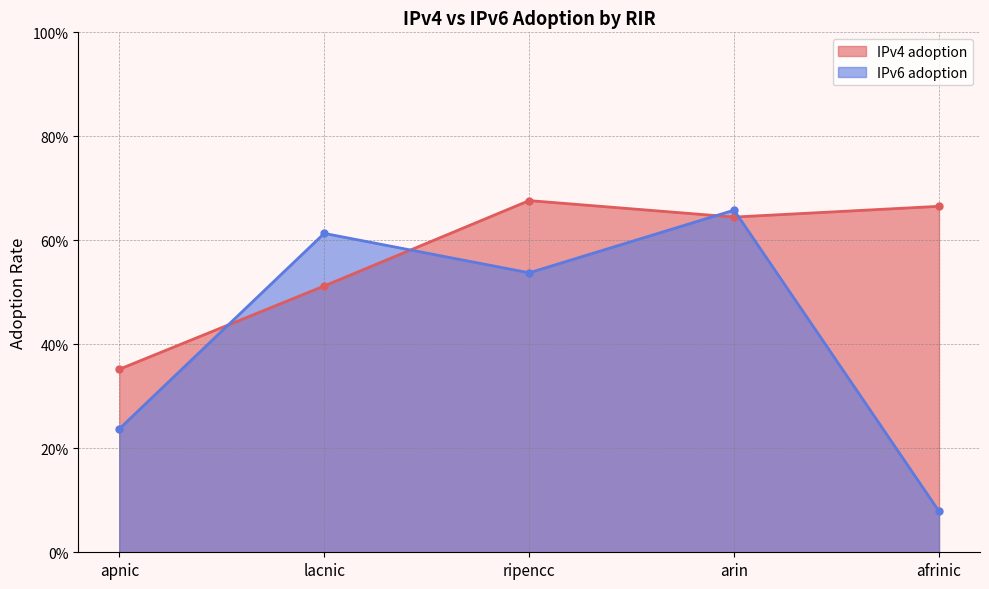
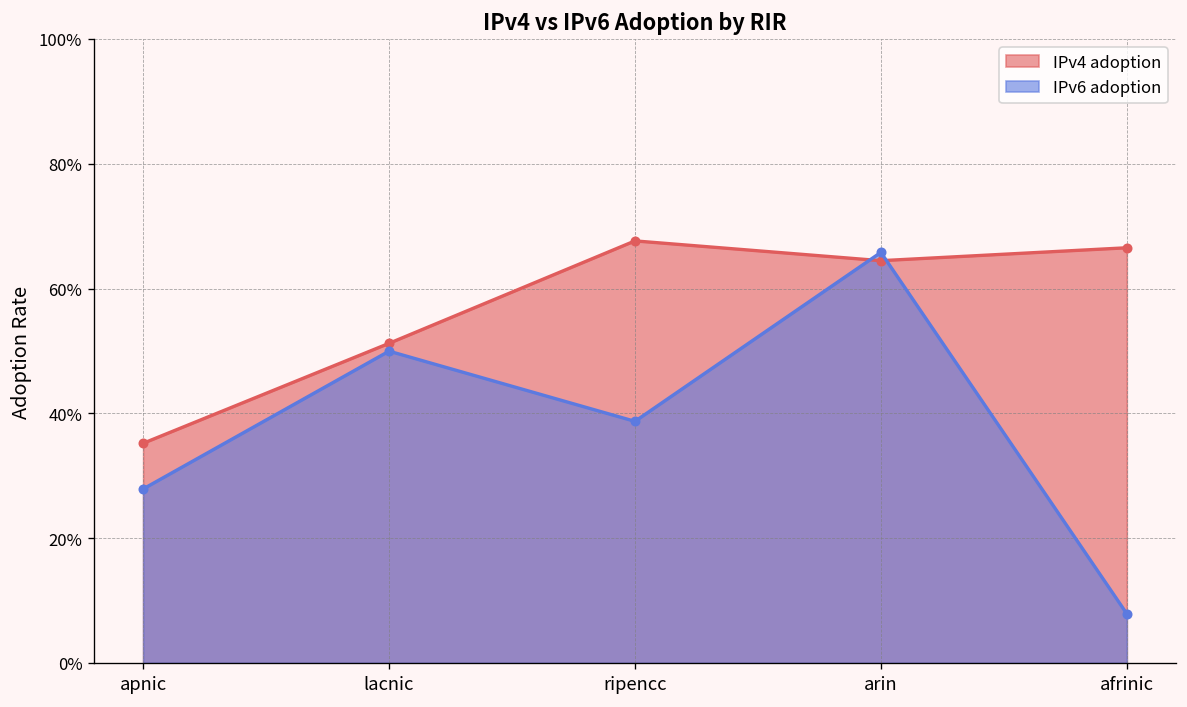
IPv6 adoption, apnic: 24% -> 28%
IPv6 adoption, lacnic: 61% -> 50%
IPv6 adoption, ripencc: 54% -> 39%
